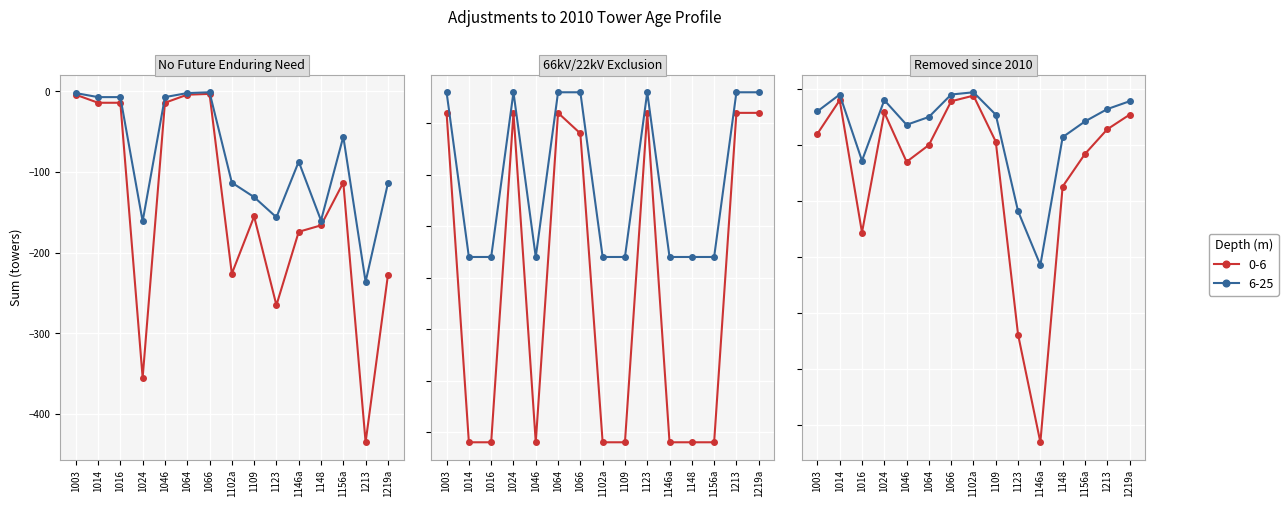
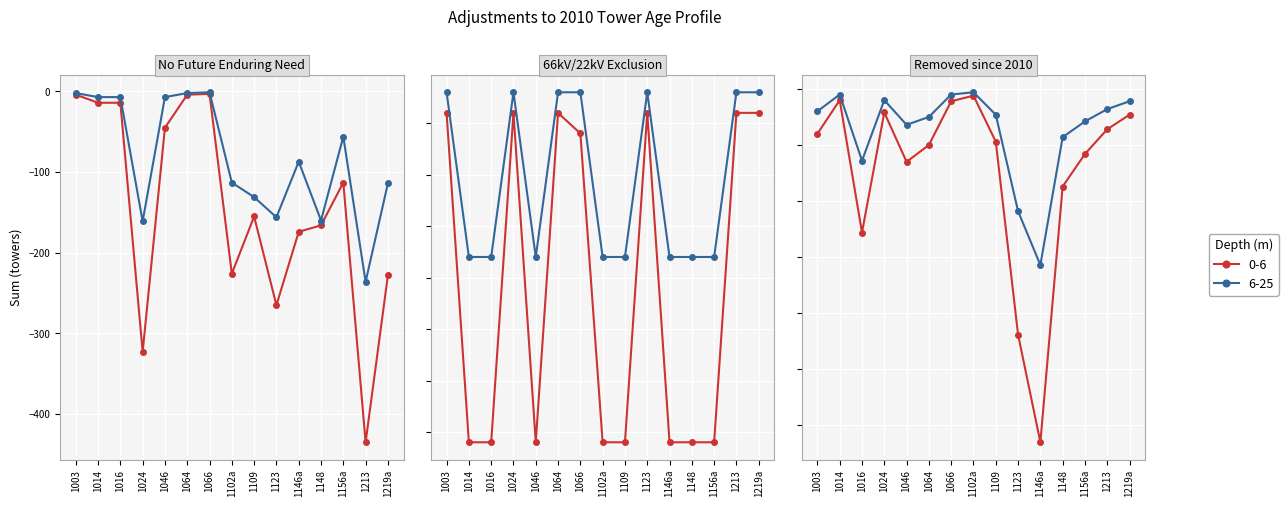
No Future Enduring Need, 0-6, 1024: -360 -> -320
No Future Enduring Need, 0-6, 1046: -10 -> -50
